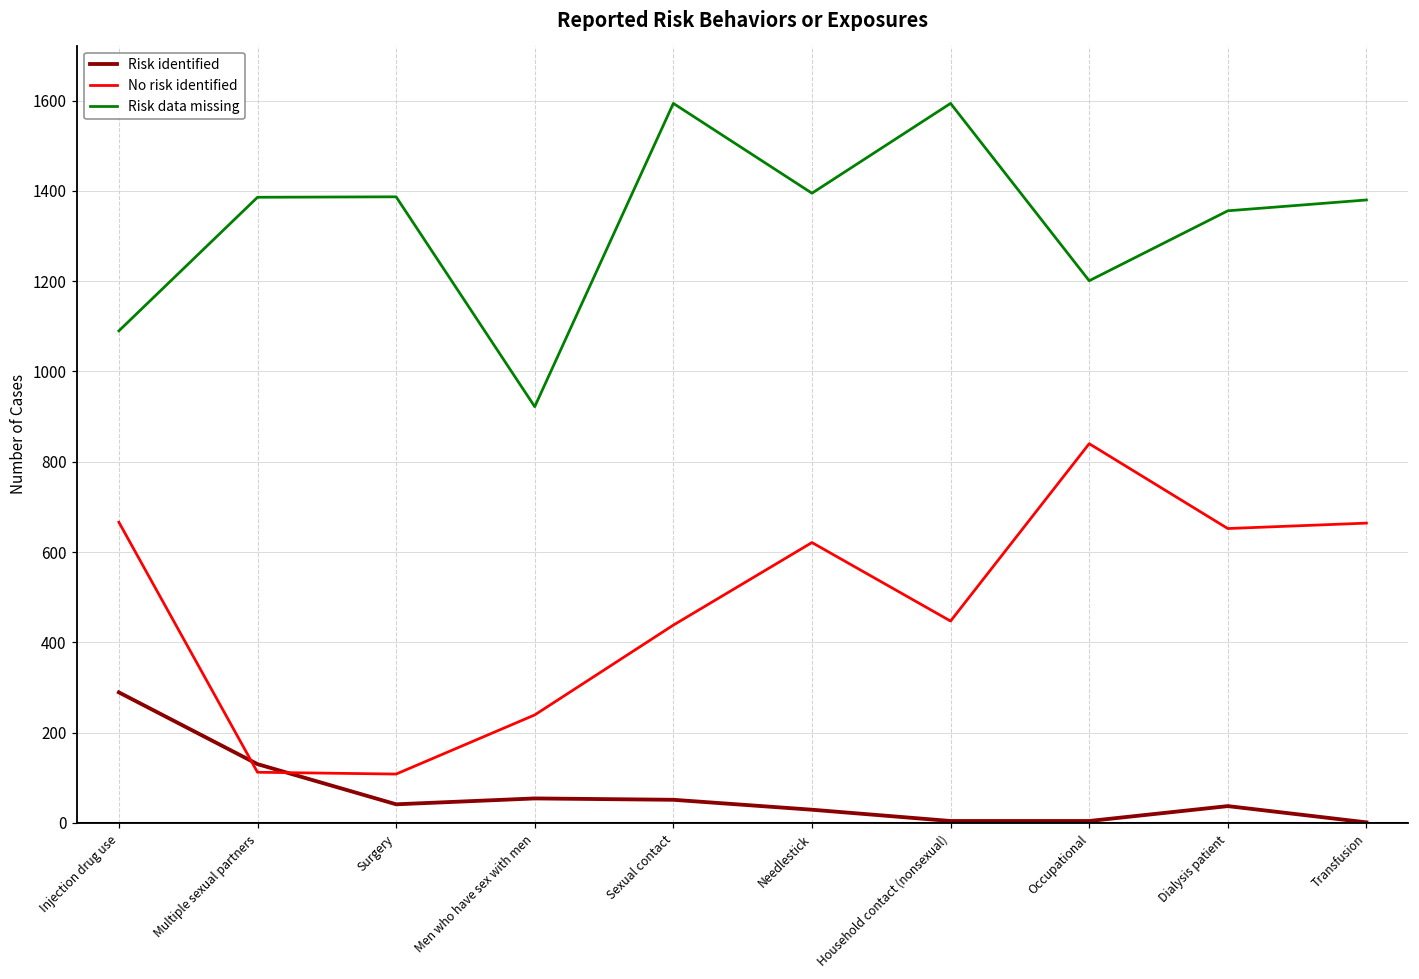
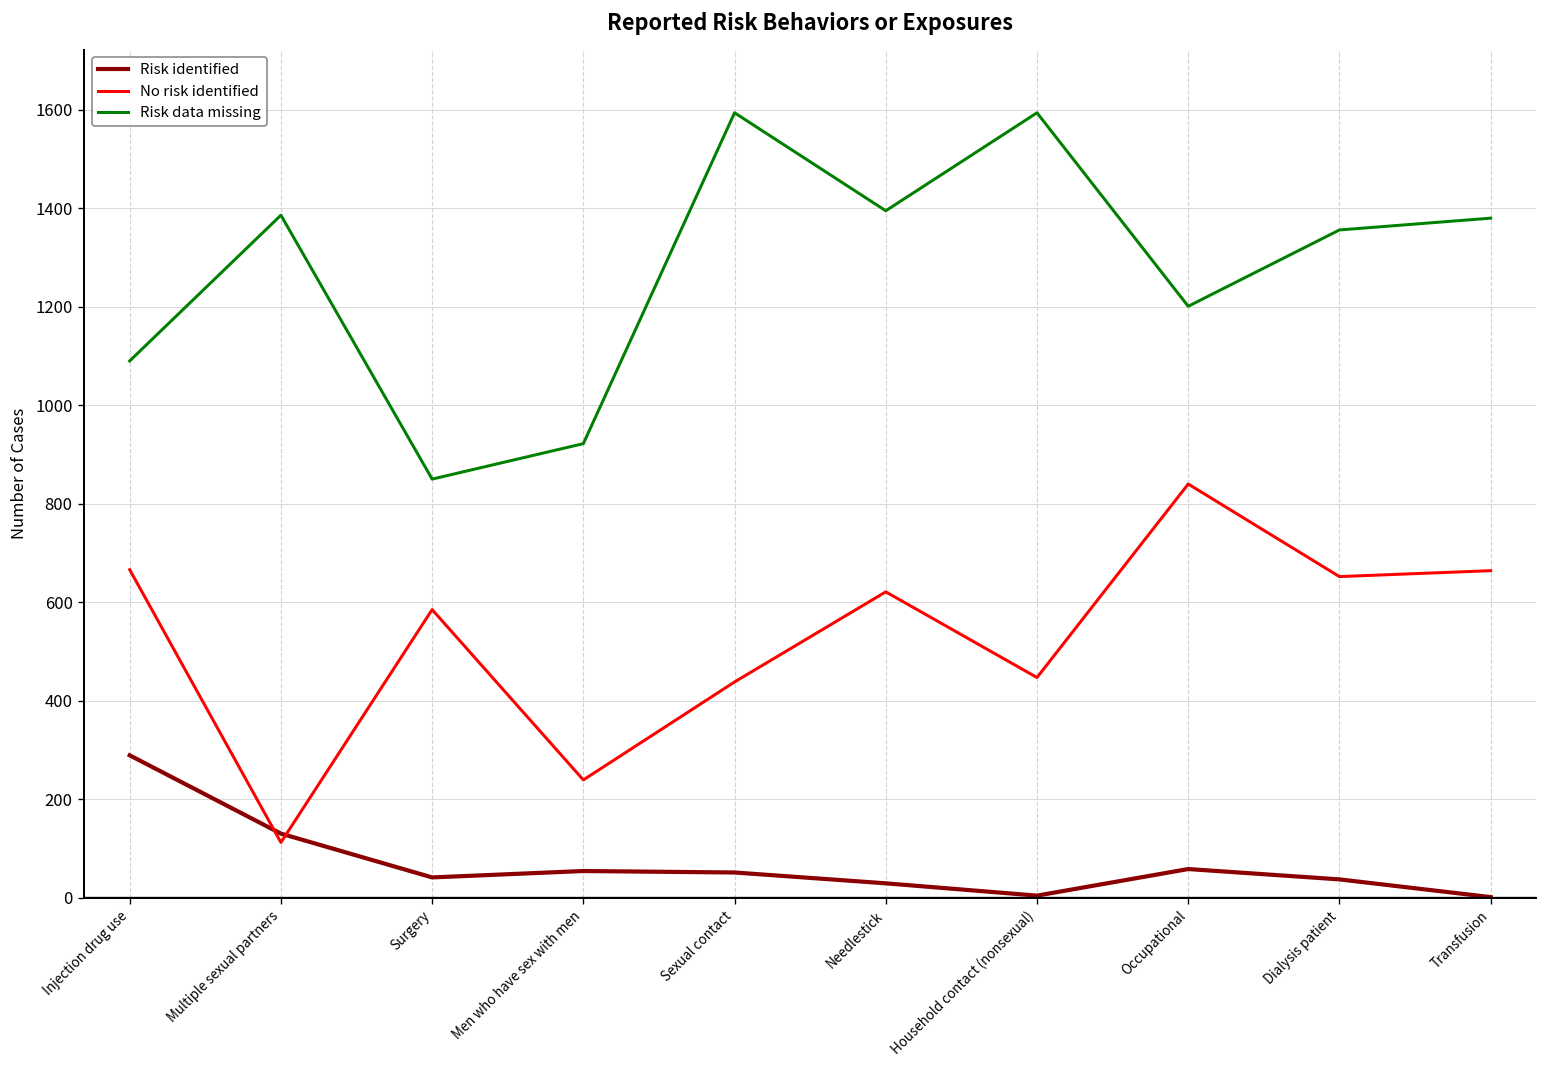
No risk identified, Surgery: 110 -> 590
Risk data missing, Surgery: 1390 -> 850
Risk identified, Occupational: 0 -> 60
